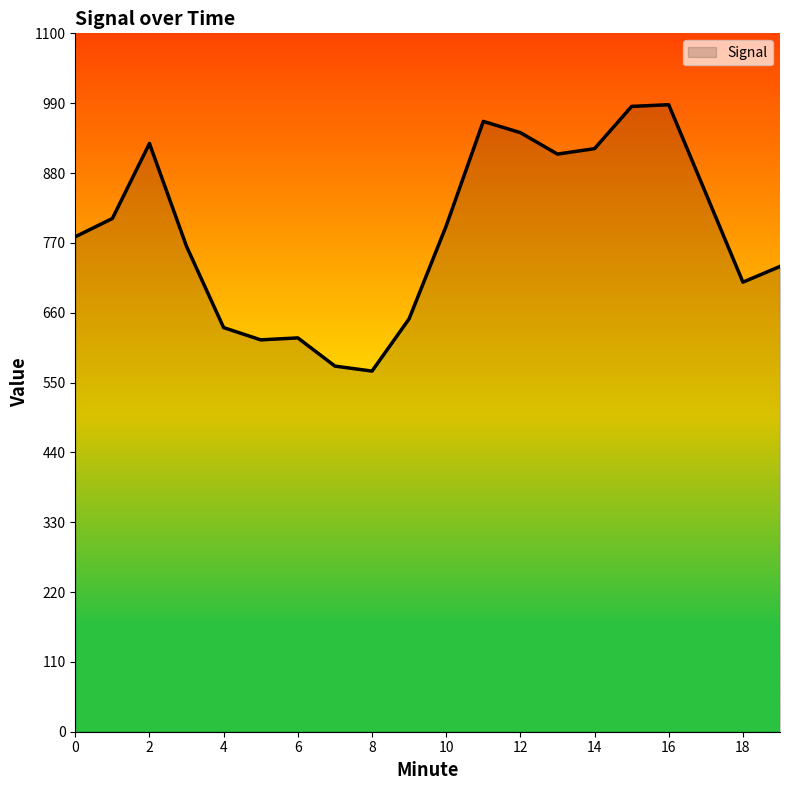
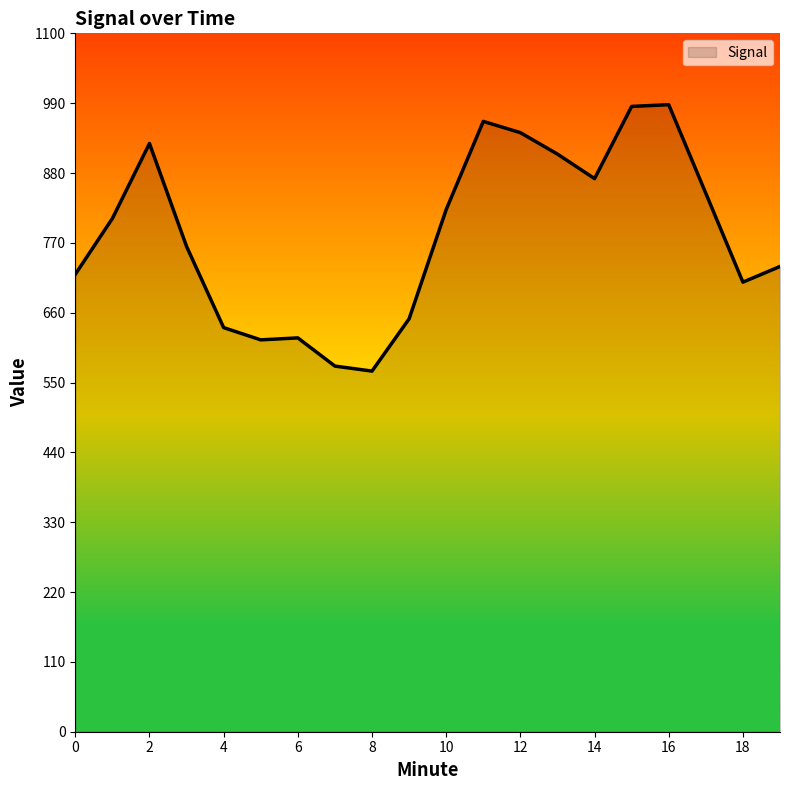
0: 780 -> 720
10: 800 -> 820
14: 920 -> 870
